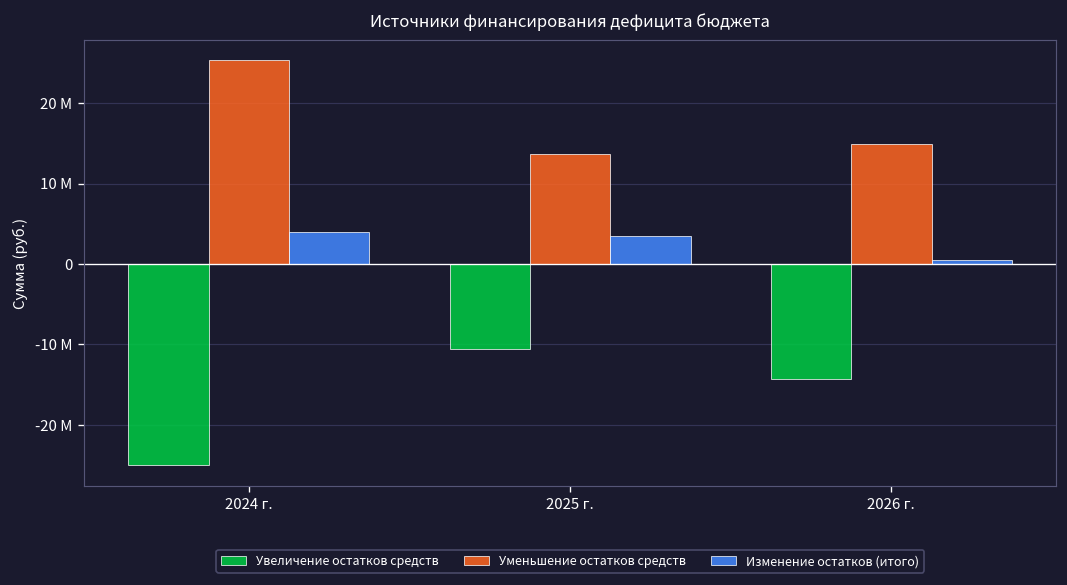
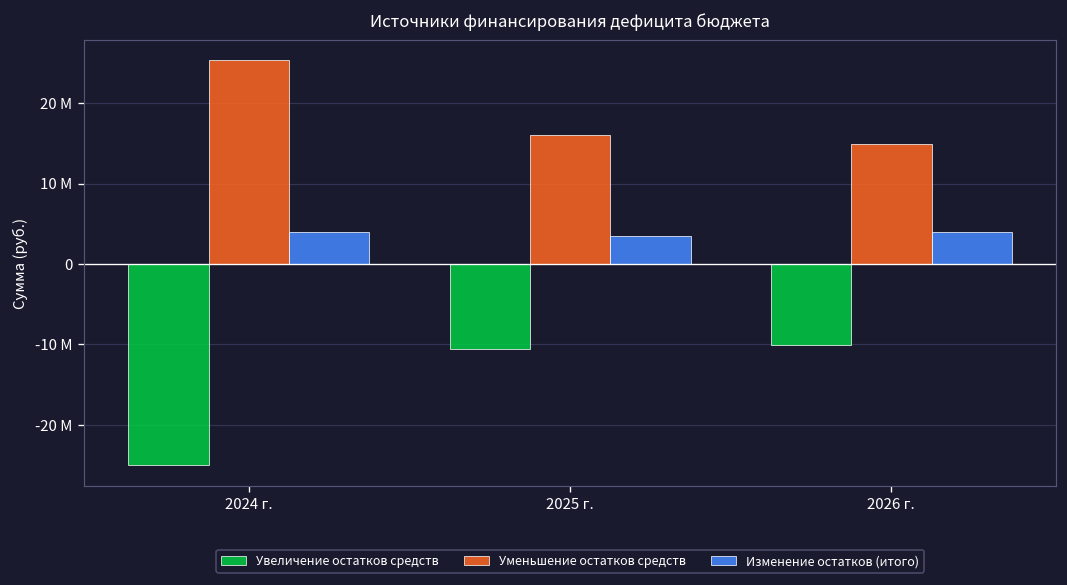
Уменьшение остатков средств, 2025 г.: 14000000 -> 16000000
Увеличение остатков средств, 2026 г.: -14000000 -> -10000000
Изменение остатков (итого), 2026 г.: 1000000 -> 4000000
